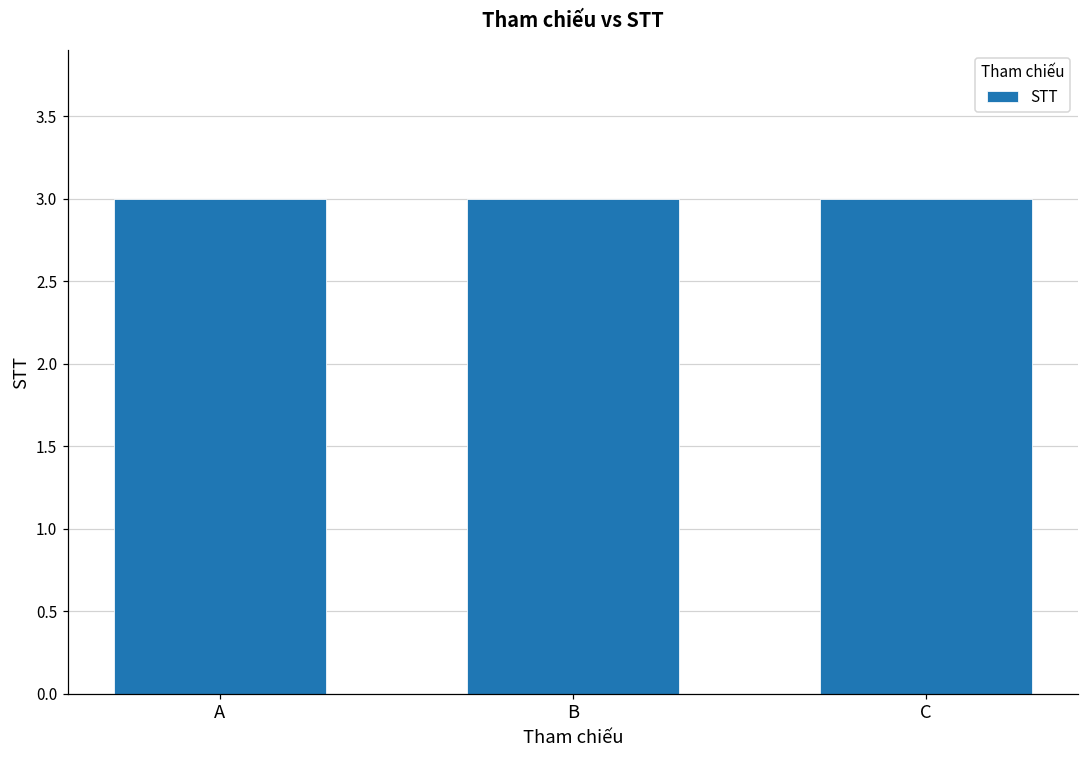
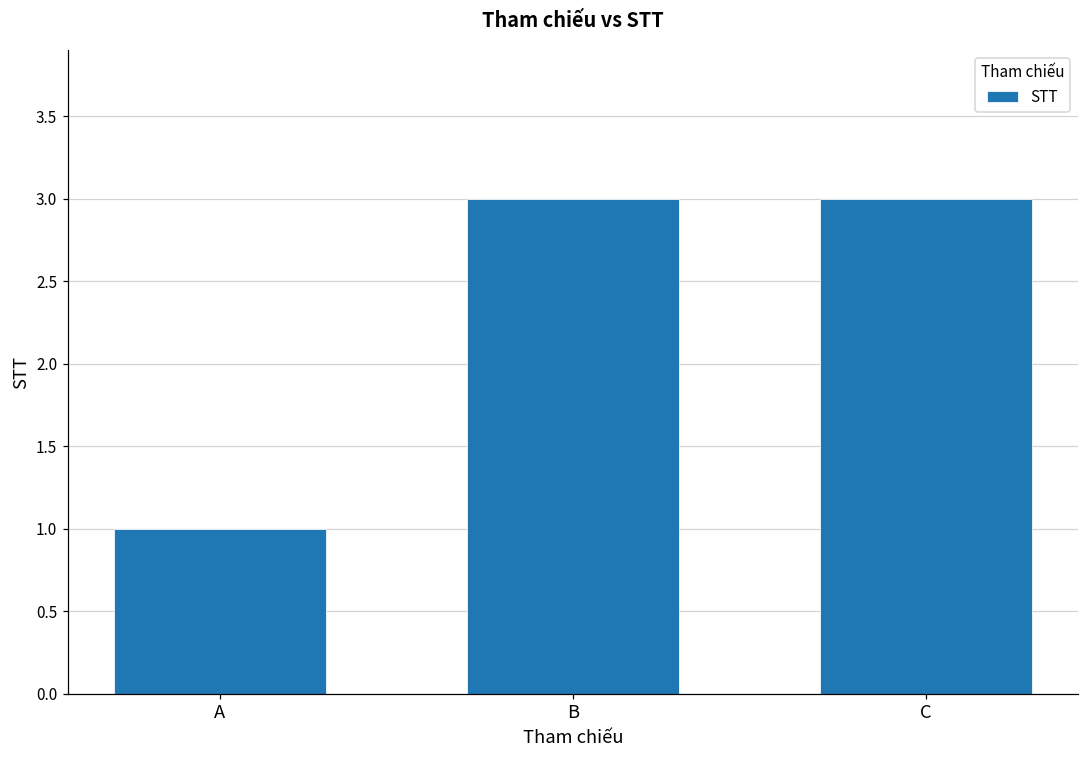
A: 3 -> 1
